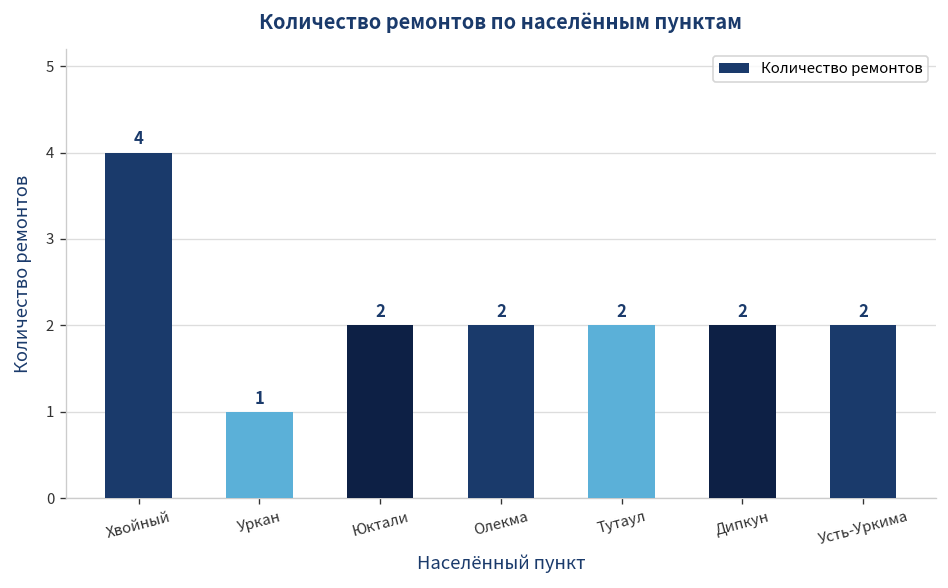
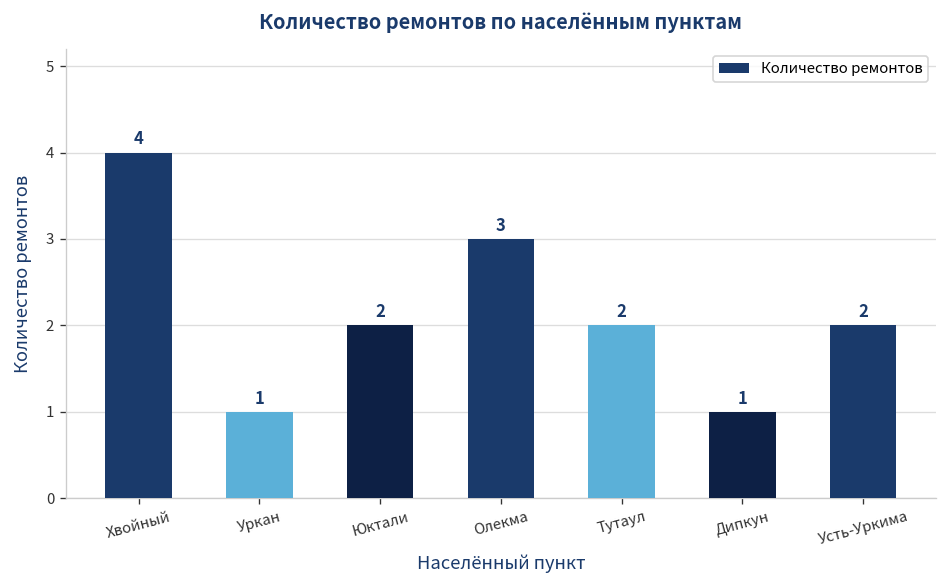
Олекма: 2 -> 3
Дипкун: 2 -> 1
